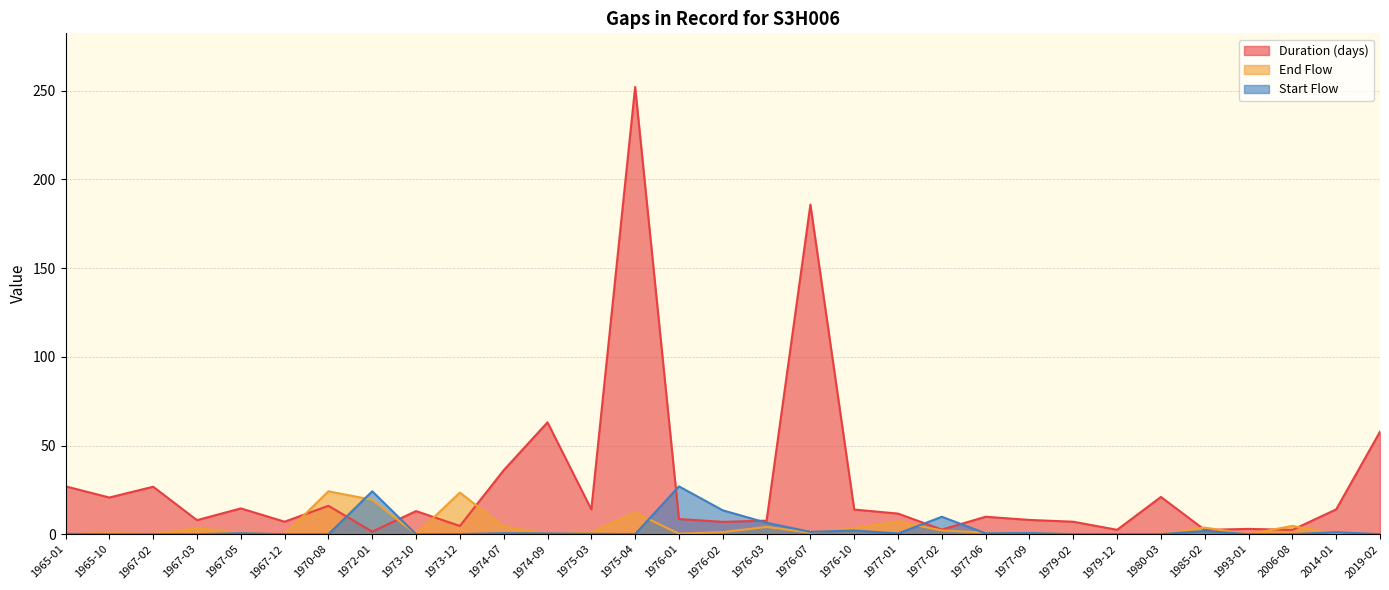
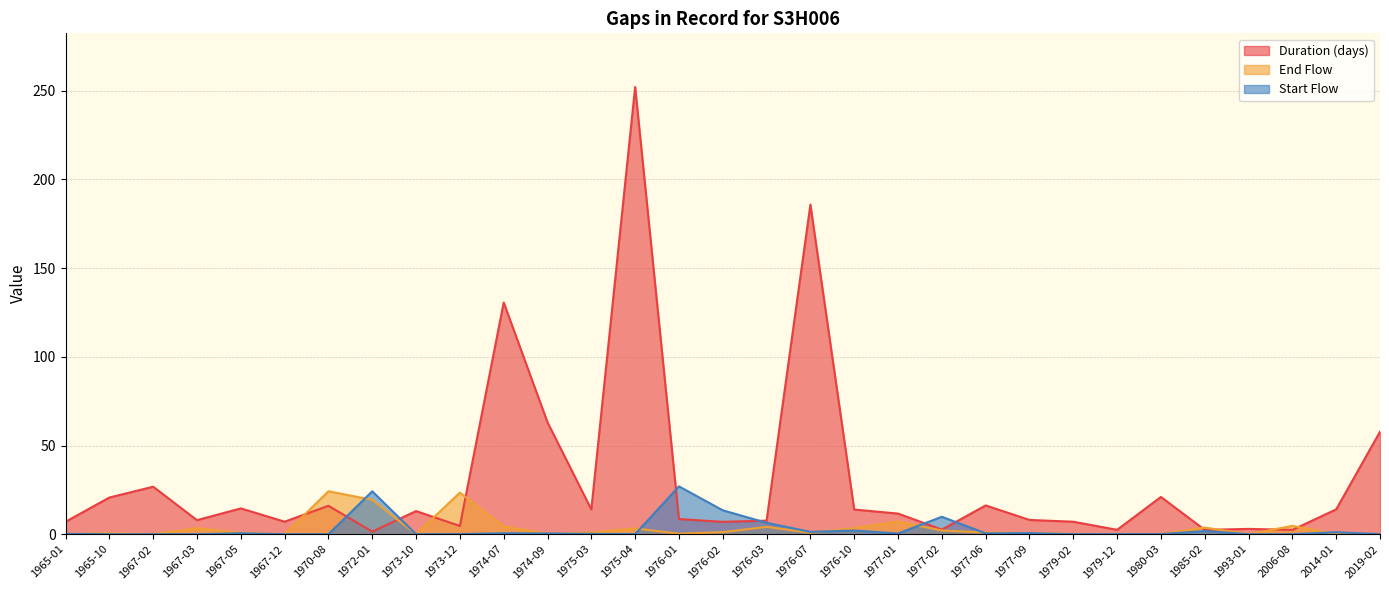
Duration (days), 1965-01: 27 -> 7
Duration (days), 1974-07: 36 -> 131
End Flow, 1975-04: 12 -> 3
Duration (days), 1977-06: 10 -> 16
